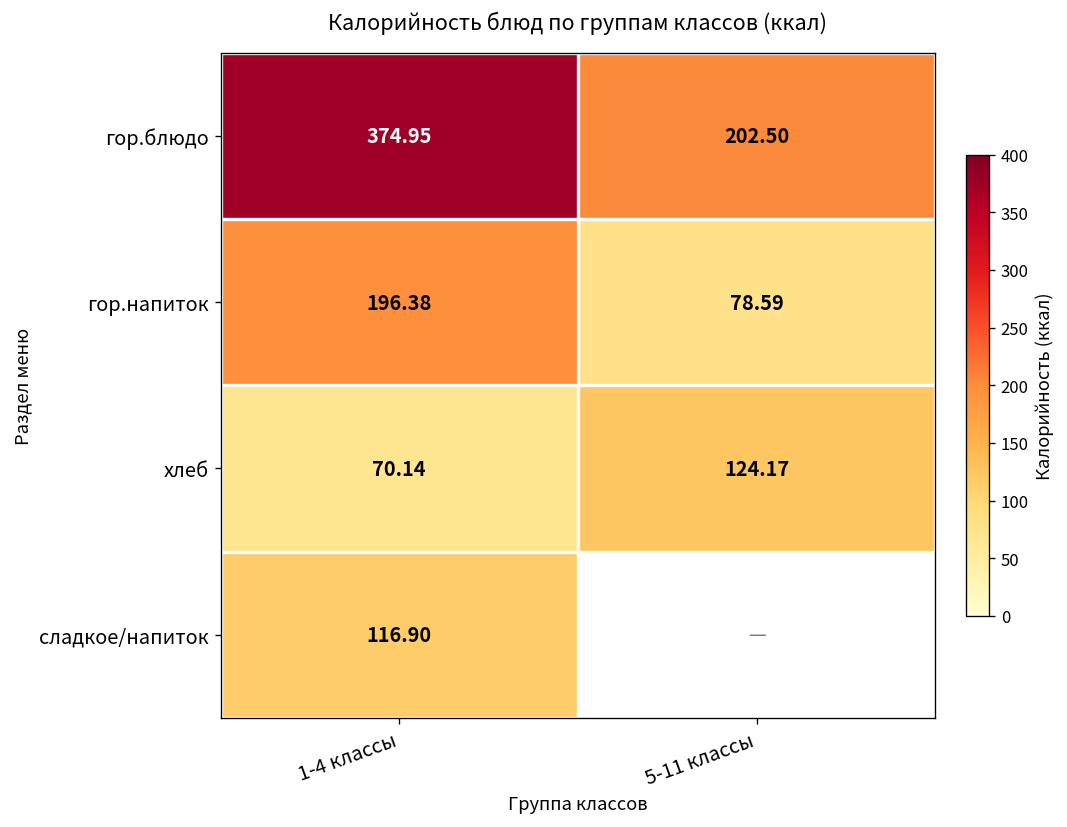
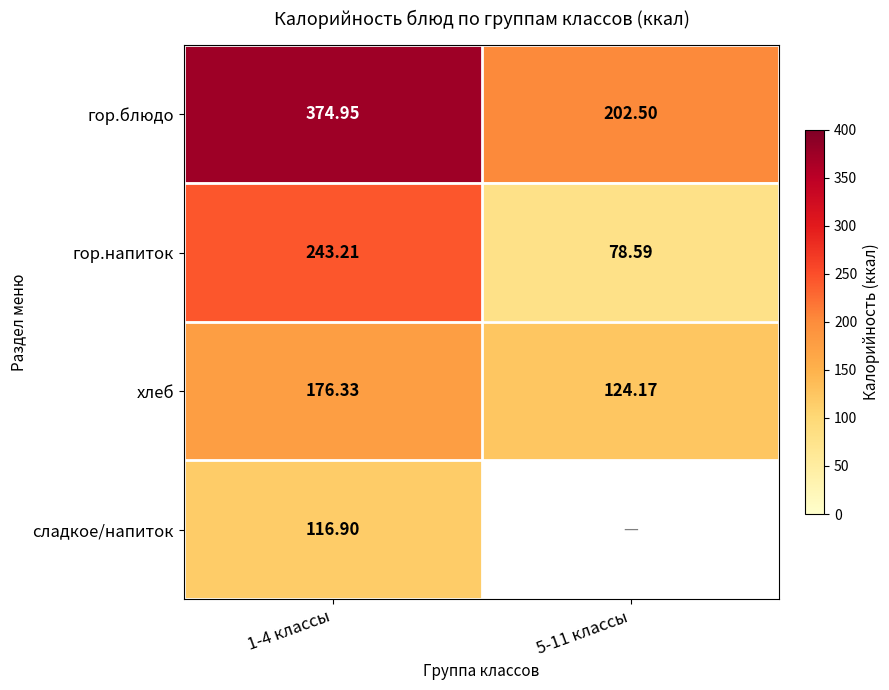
гор.напиток, 1-4 классы: 196.38 -> 243.21
хлеб, 1-4 классы: 70.14 -> 176.33
